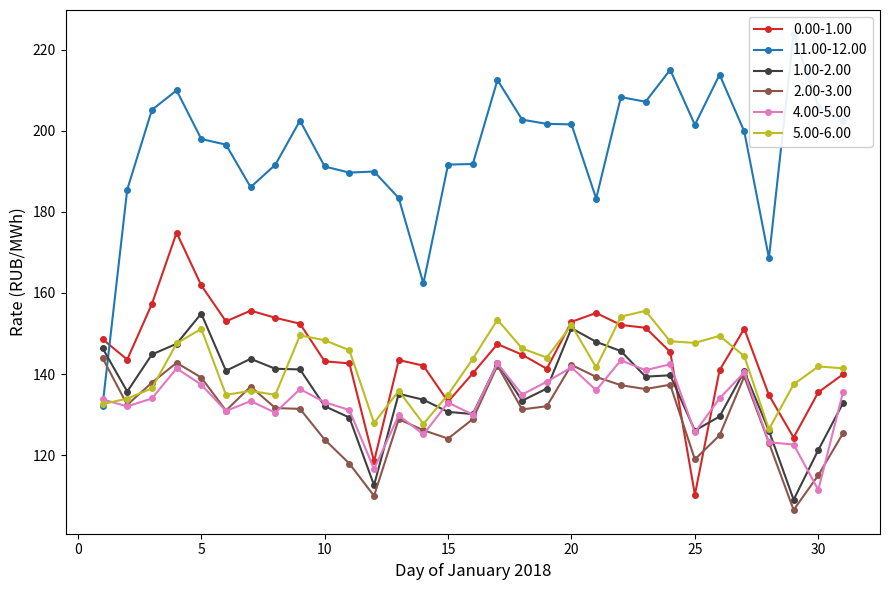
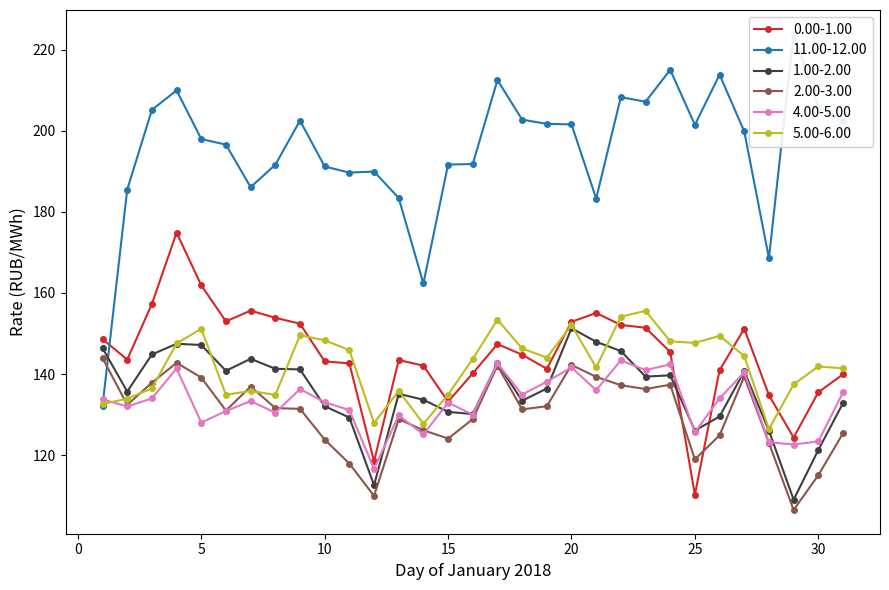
1.00-2.00, 5: 155 -> 147
4.00-5.00, 5: 137 -> 128
4.00-5.00, 30: 111 -> 123
